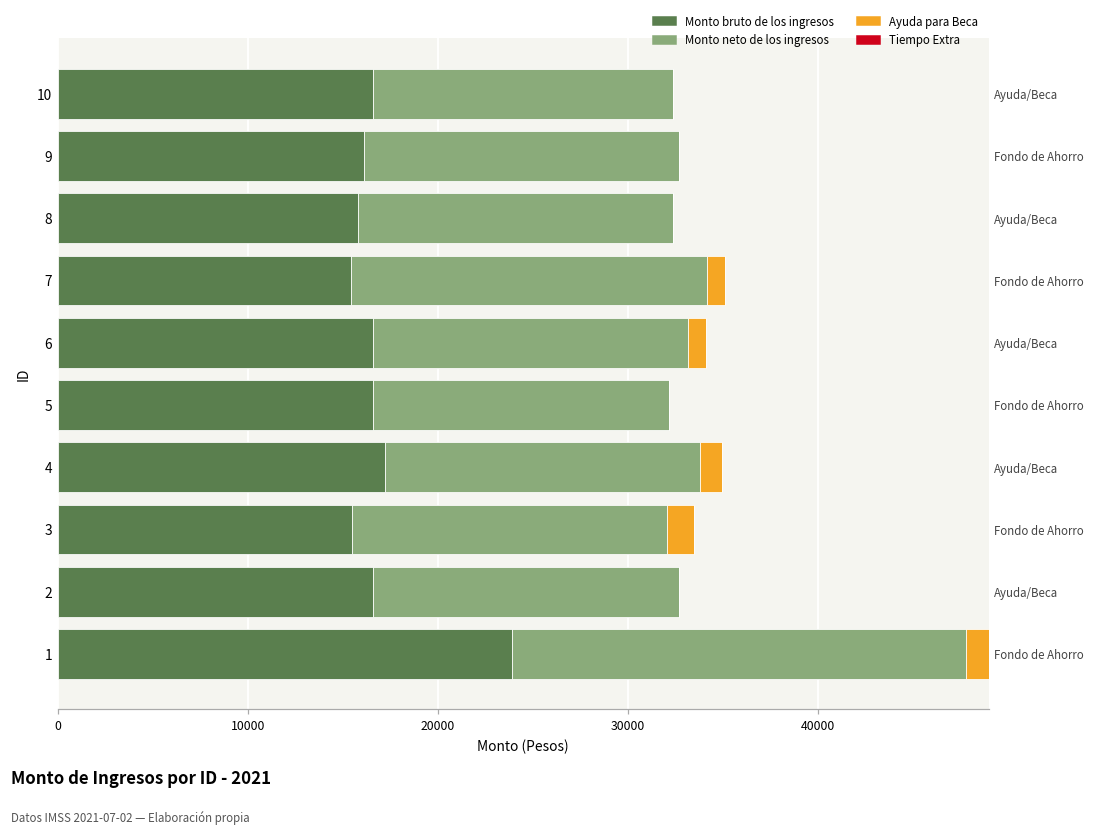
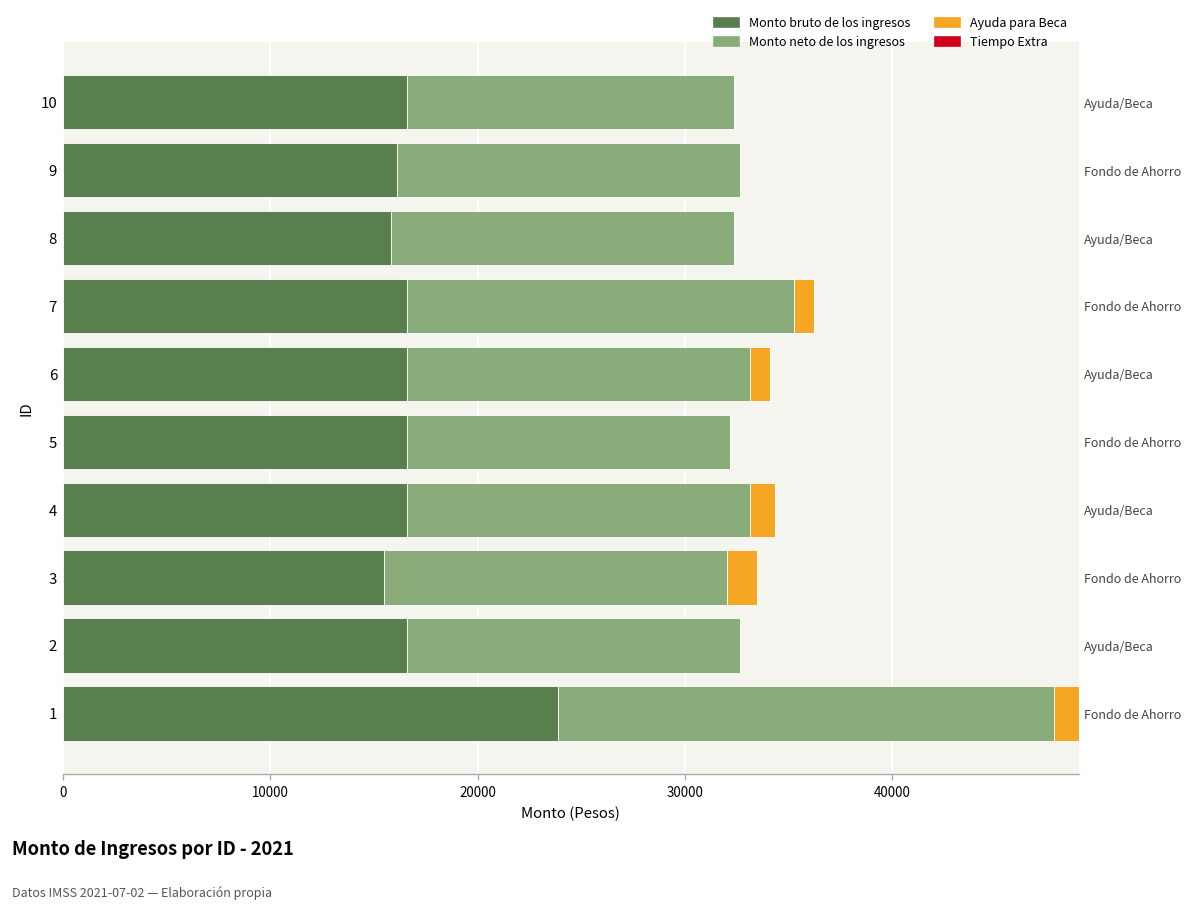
Monto bruto de los ingresos, 7: 15400 -> 16600
Monto bruto de los ingresos, 4: 17200 -> 16600
